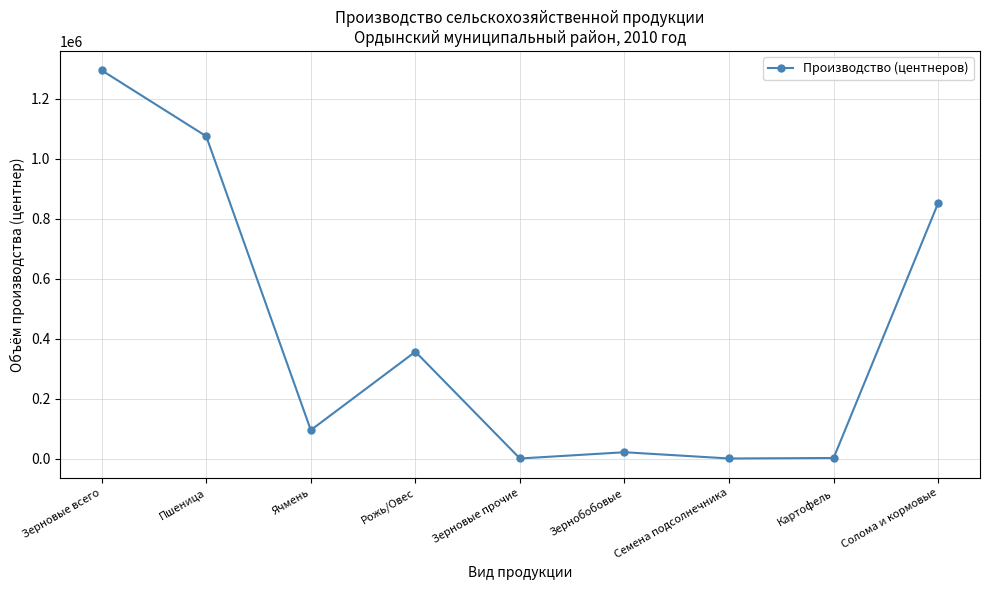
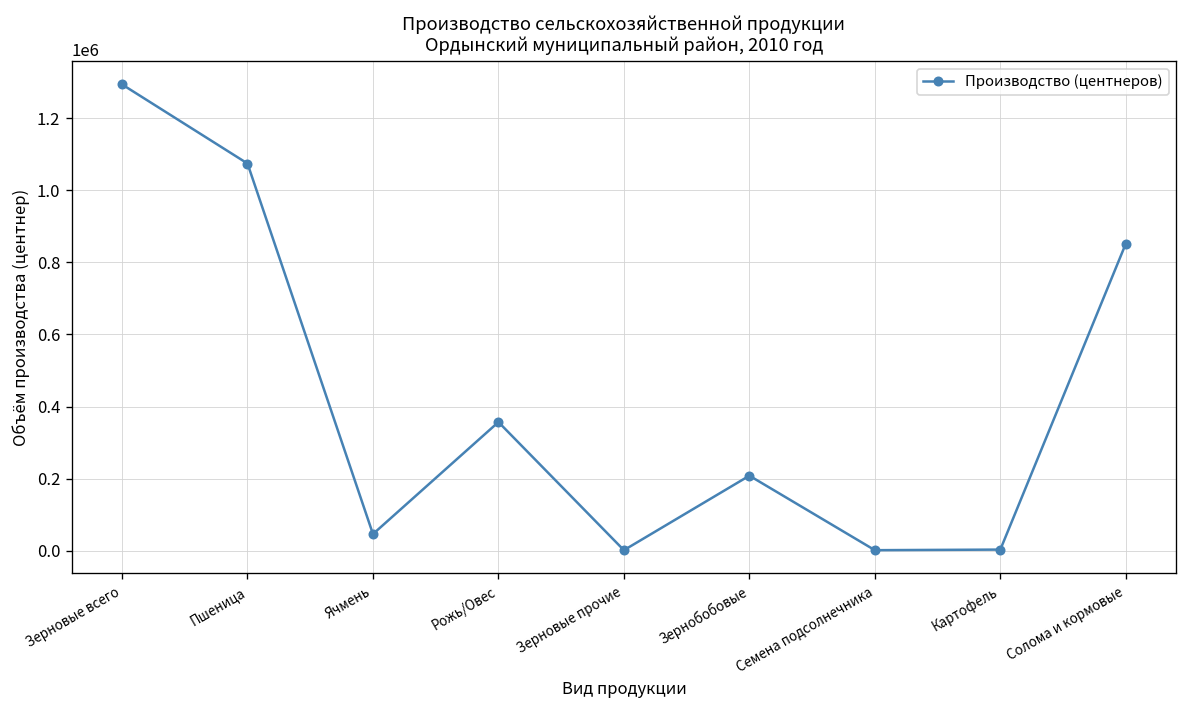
Ячмень: 100000 -> 50000
Зернобобовые: 20000 -> 210000
